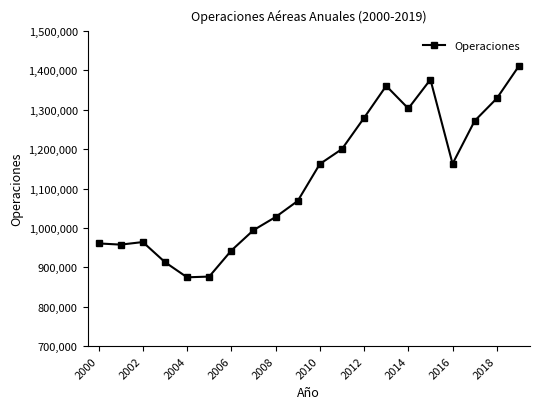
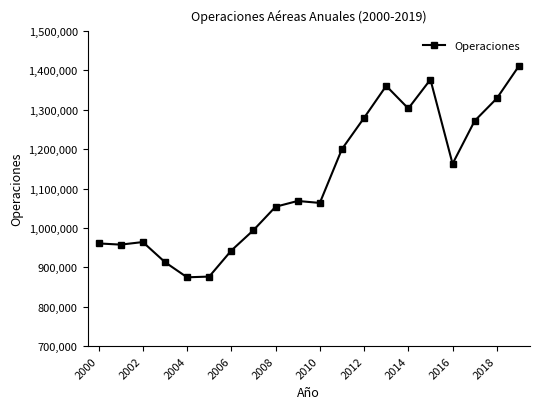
2008: 1,030,000 -> 1,050,000
2010: 1,160,000 -> 1,060,000
